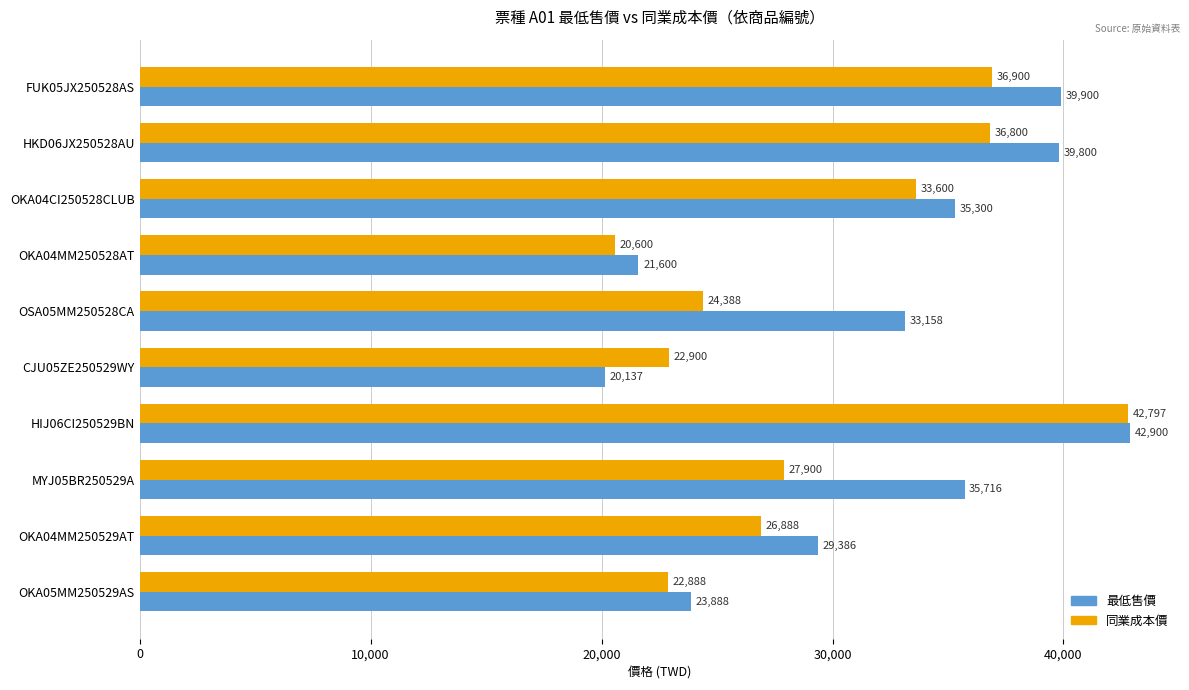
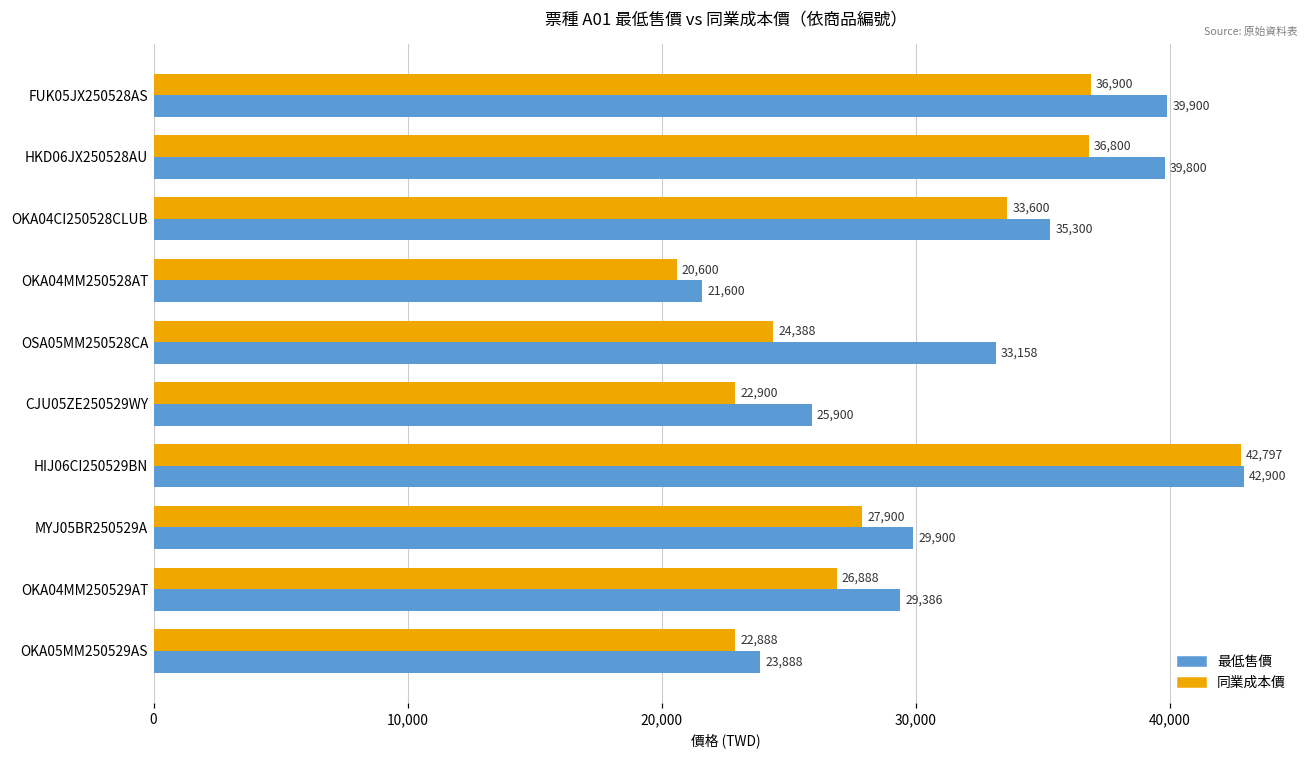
最低售價, CJU05ZE250529WY: 20,137 -> 25,900
最低售價, MYJ05BR250529A: 35,716 -> 29,900
